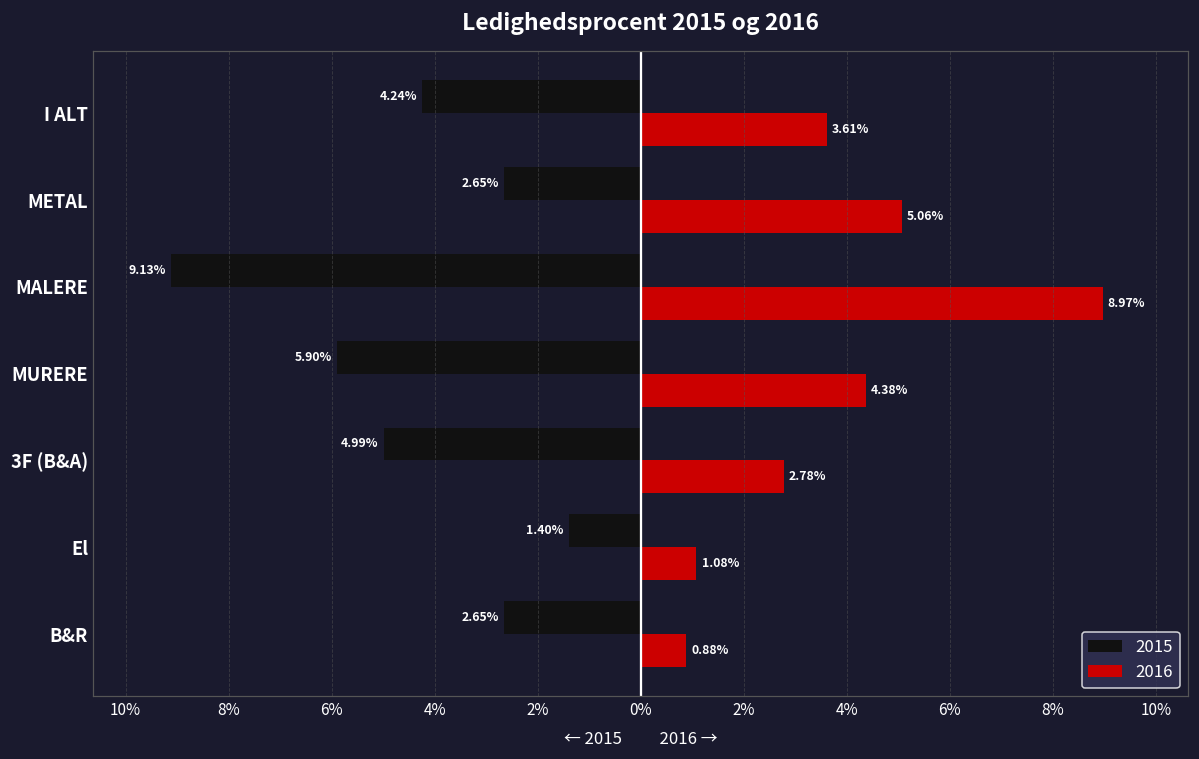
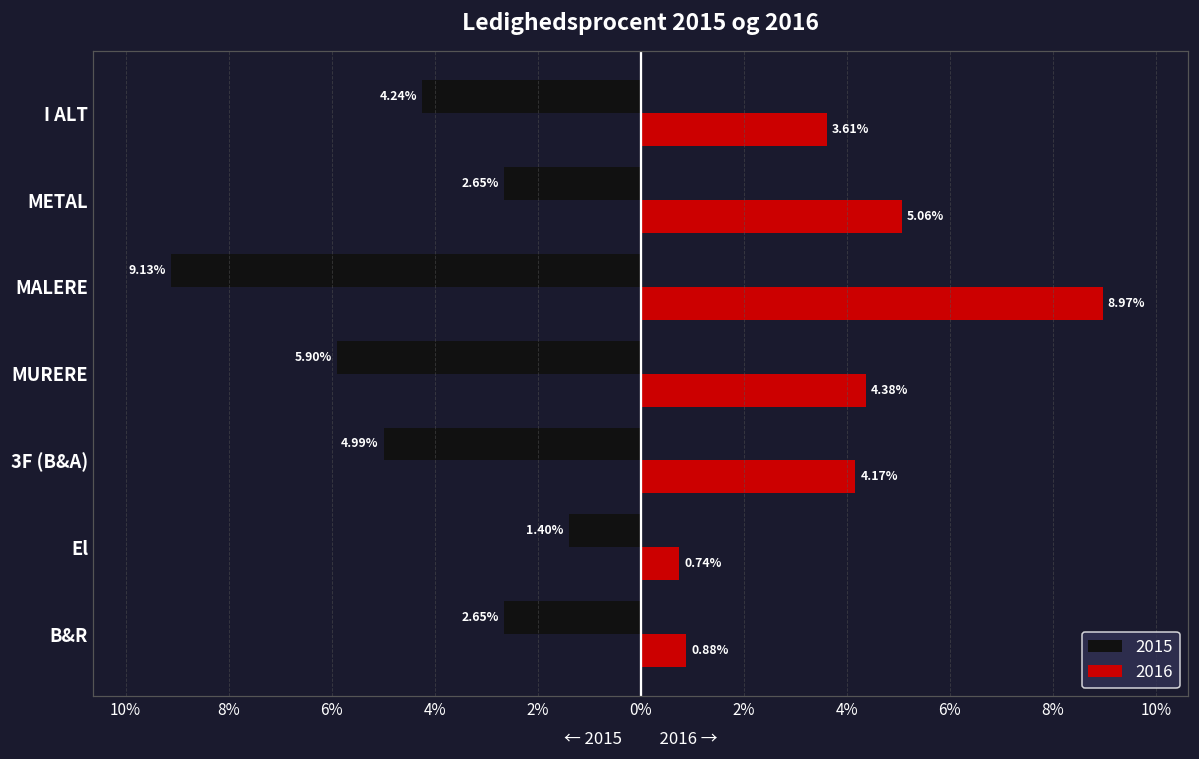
2016, 3F (B&A): 2.78% -> 4.17%
2016, El: 1.08% -> 0.74%
